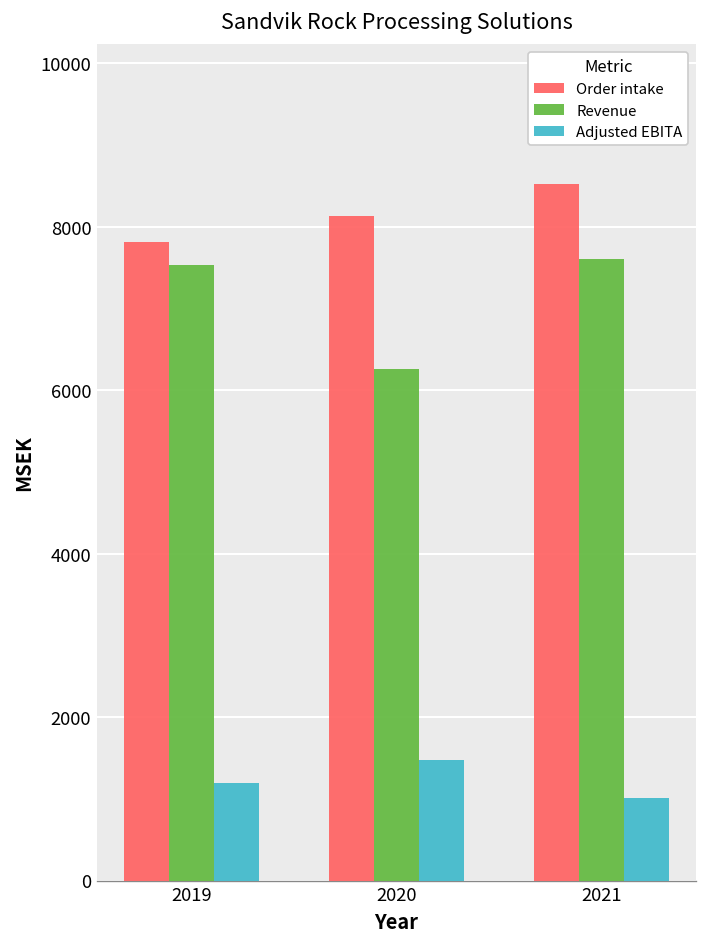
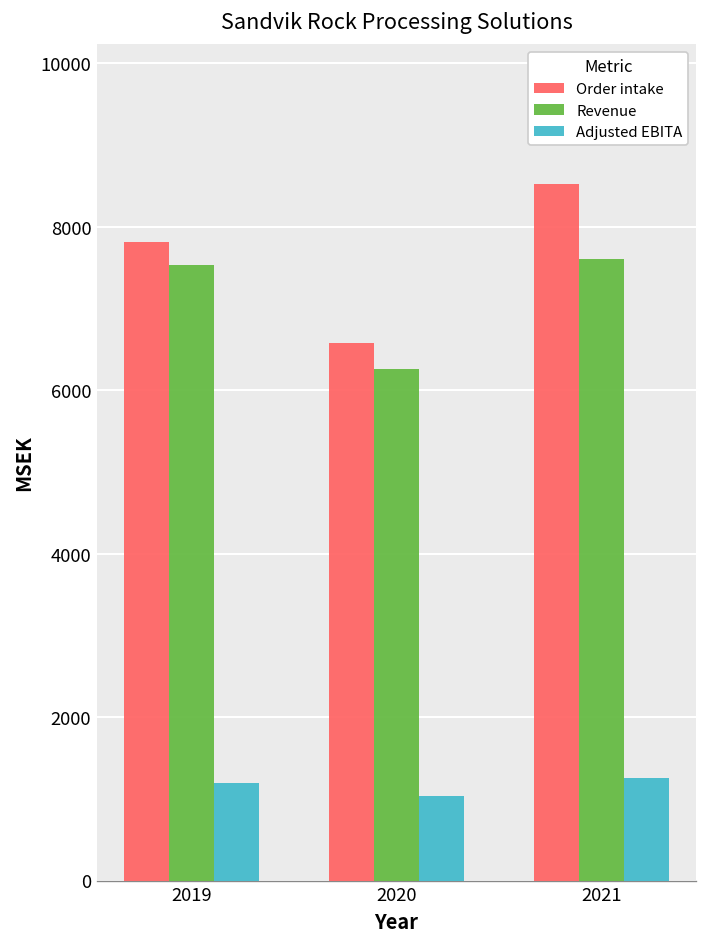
Order intake, 2020: 8100 -> 6600
Adjusted EBITA, 2020: 1500 -> 1000
Adjusted EBITA, 2021: 1000 -> 1300
